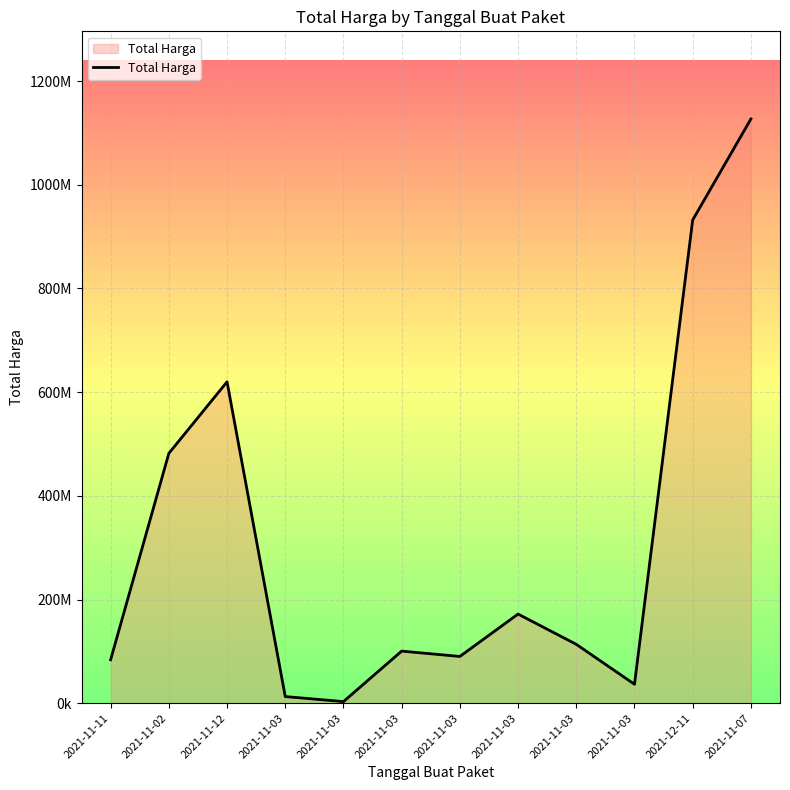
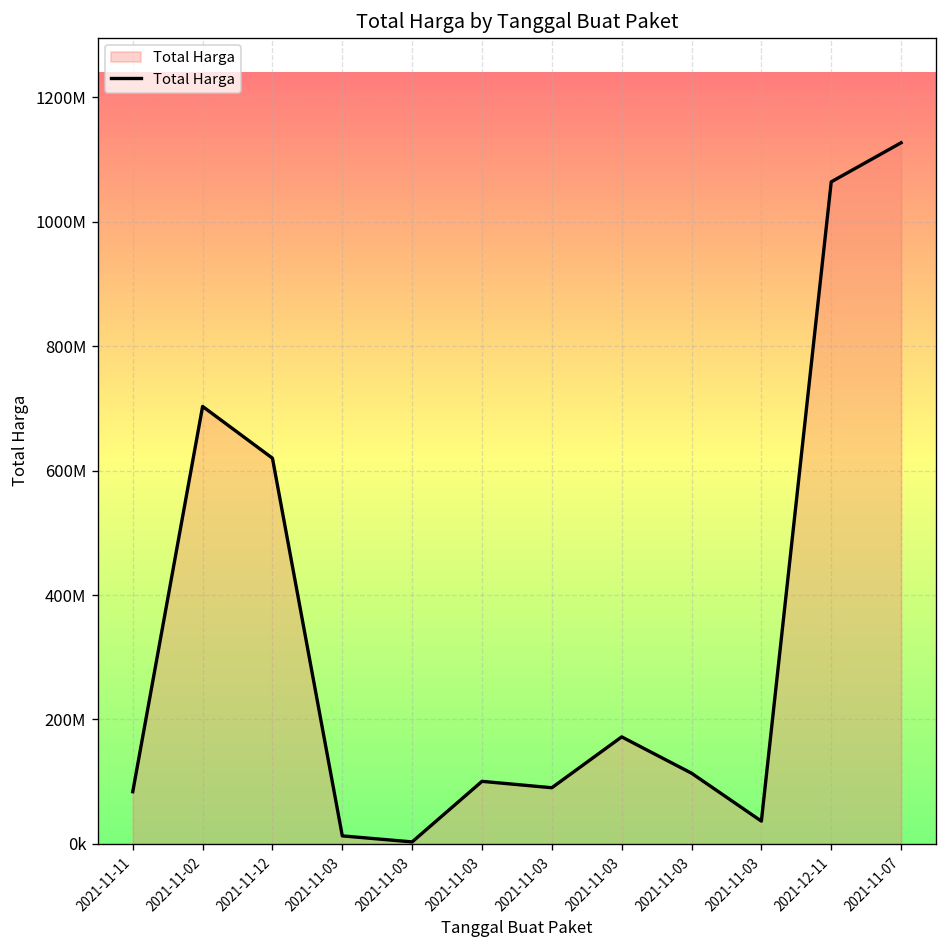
2021-11-02: 480000000 -> 700000000
2021-12-11: 930000000 -> 1060000000
